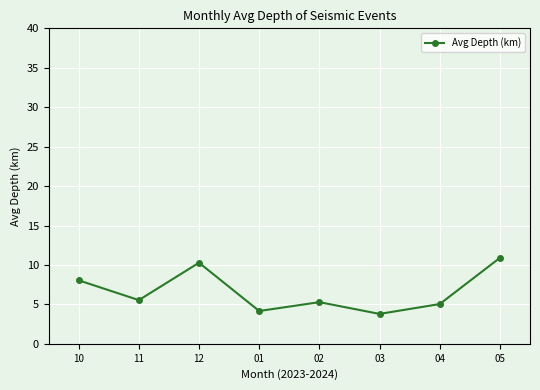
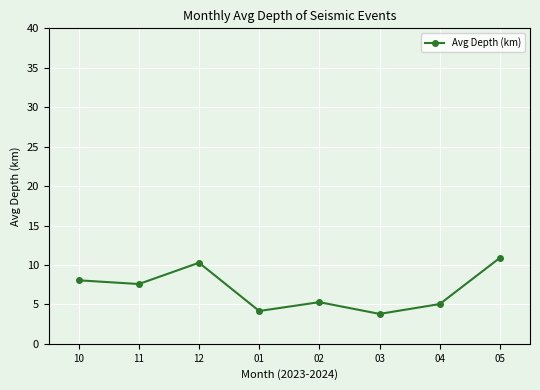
11: 6 -> 8
